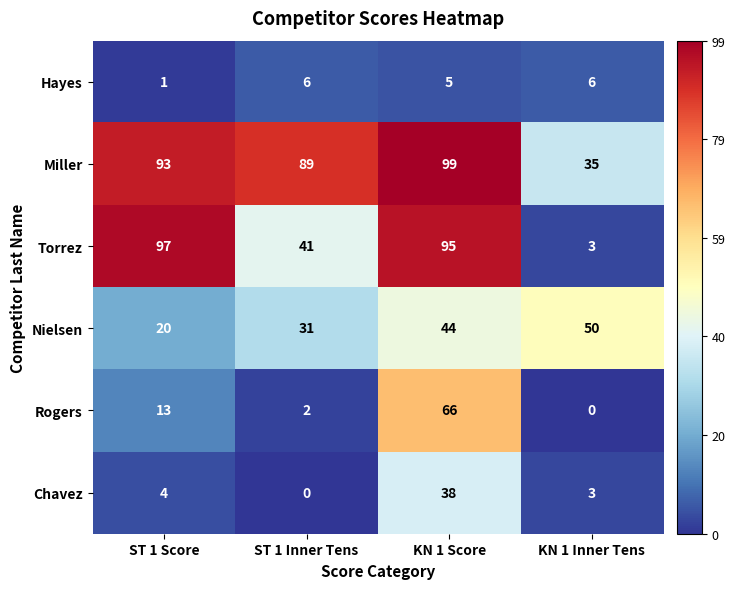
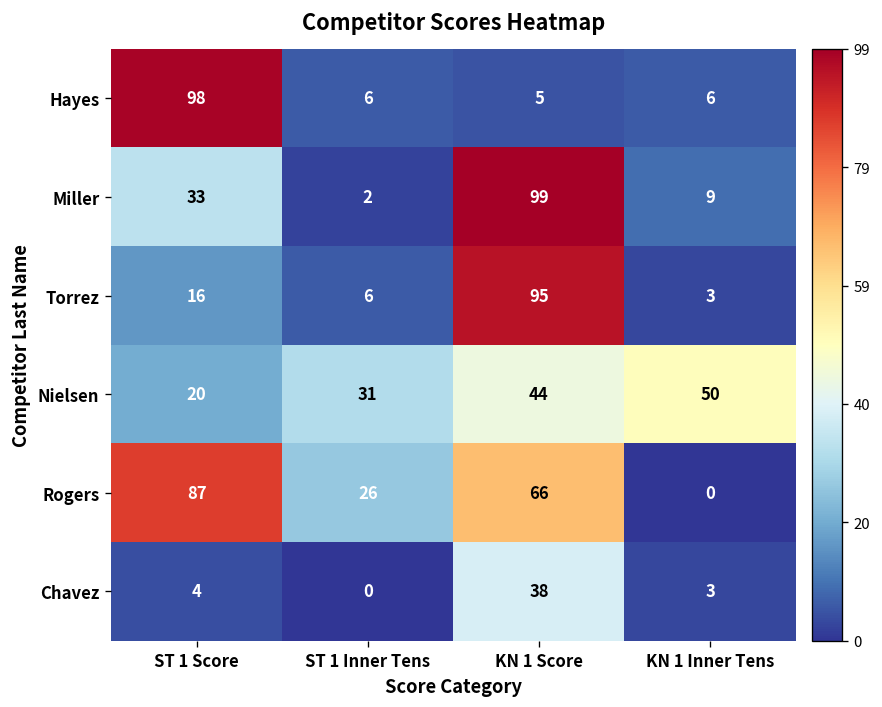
Hayes, ST 1 Score: 1 -> 98
Miller, ST 1 Score: 93 -> 33
Miller, ST 1 Inner Tens: 89 -> 2
Miller, KN 1 Inner Tens: 35 -> 9
Torrez, ST 1 Score: 97 -> 16
Torrez, ST 1 Inner Tens: 41 -> 6
Rogers, ST 1 Score: 13 -> 87
Rogers, ST 1 Inner Tens: 2 -> 26
